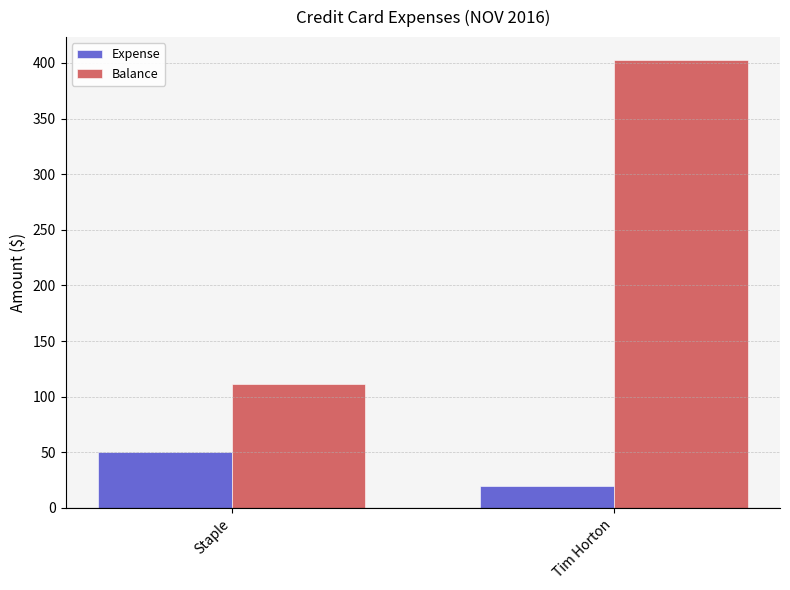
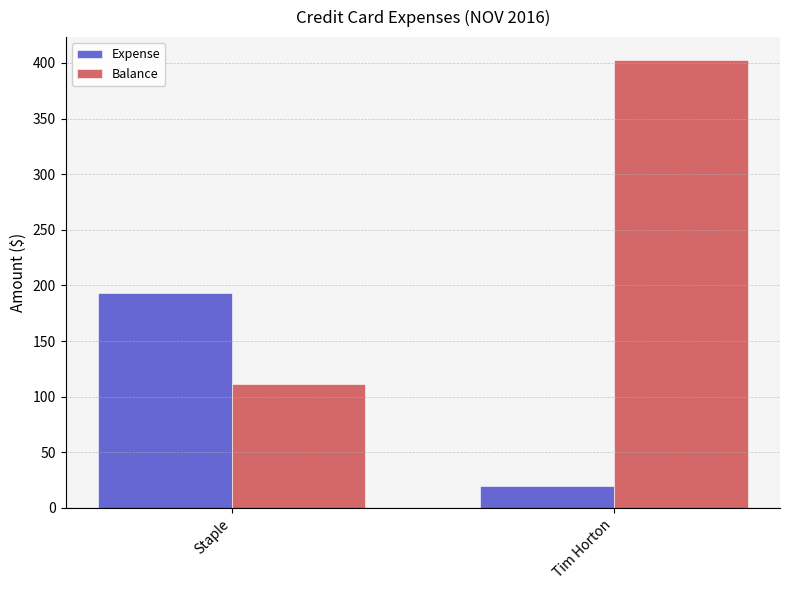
Expense, Staple: 50 -> 193
